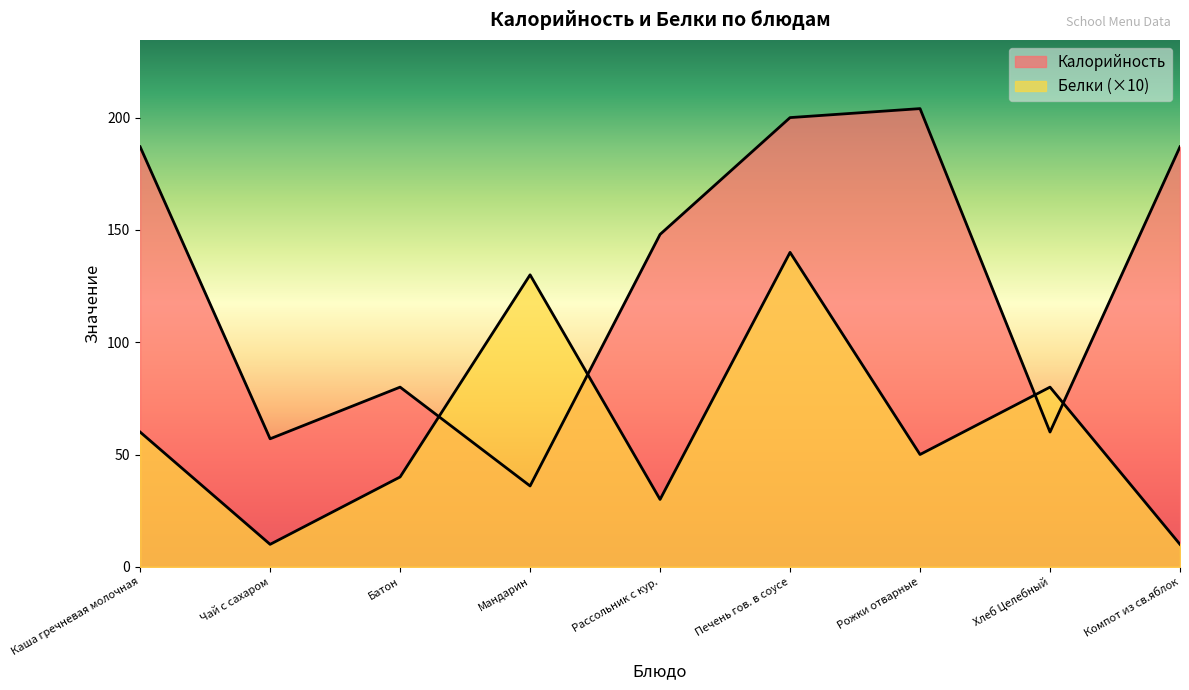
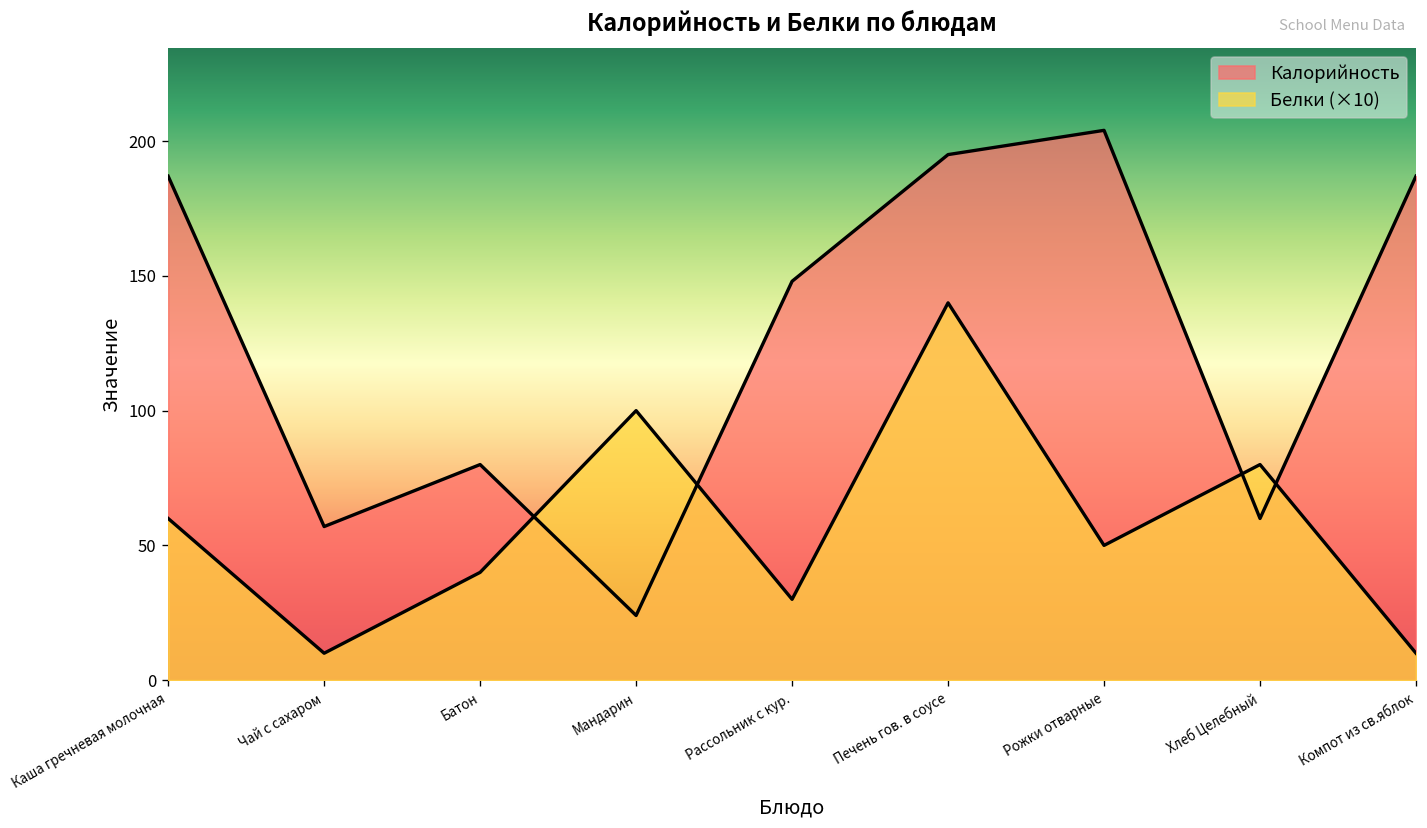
Калорийность, Мандарин: 36 -> 24
Белки (×10), Мандарин: 130 -> 100
Калорийность, Печень гов. в соусе: 200 -> 195
